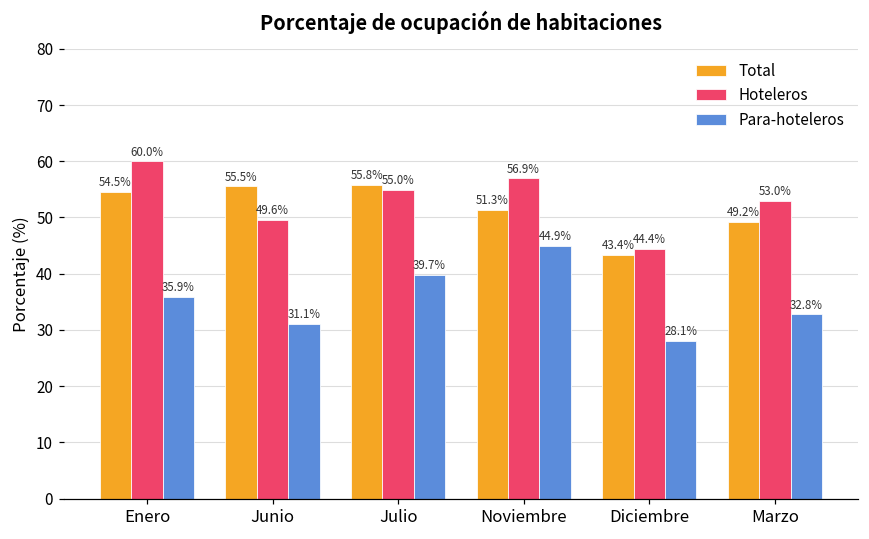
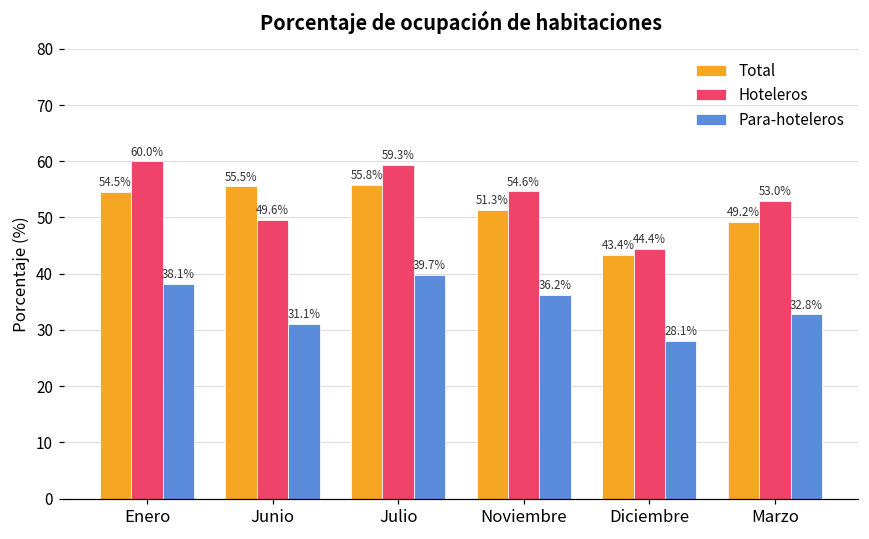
Para-hoteleros, Enero: 35.9% -> 38.1%
Hoteleros, Julio: 55.0% -> 59.3%
Hoteleros, Noviembre: 56.9% -> 54.6%
Para-hoteleros, Noviembre: 44.9% -> 36.2%
